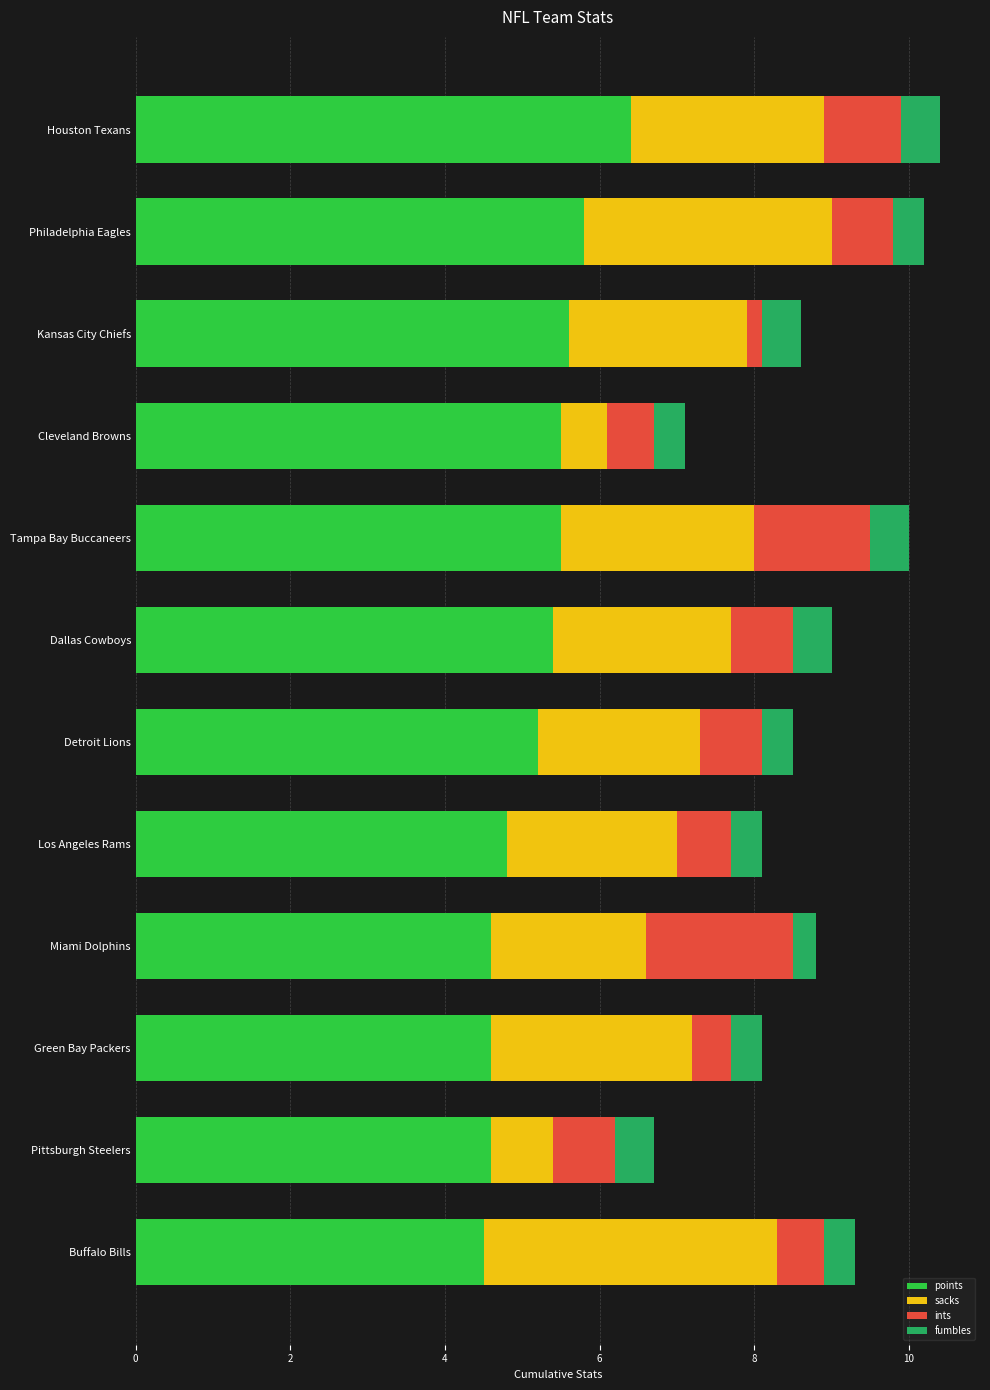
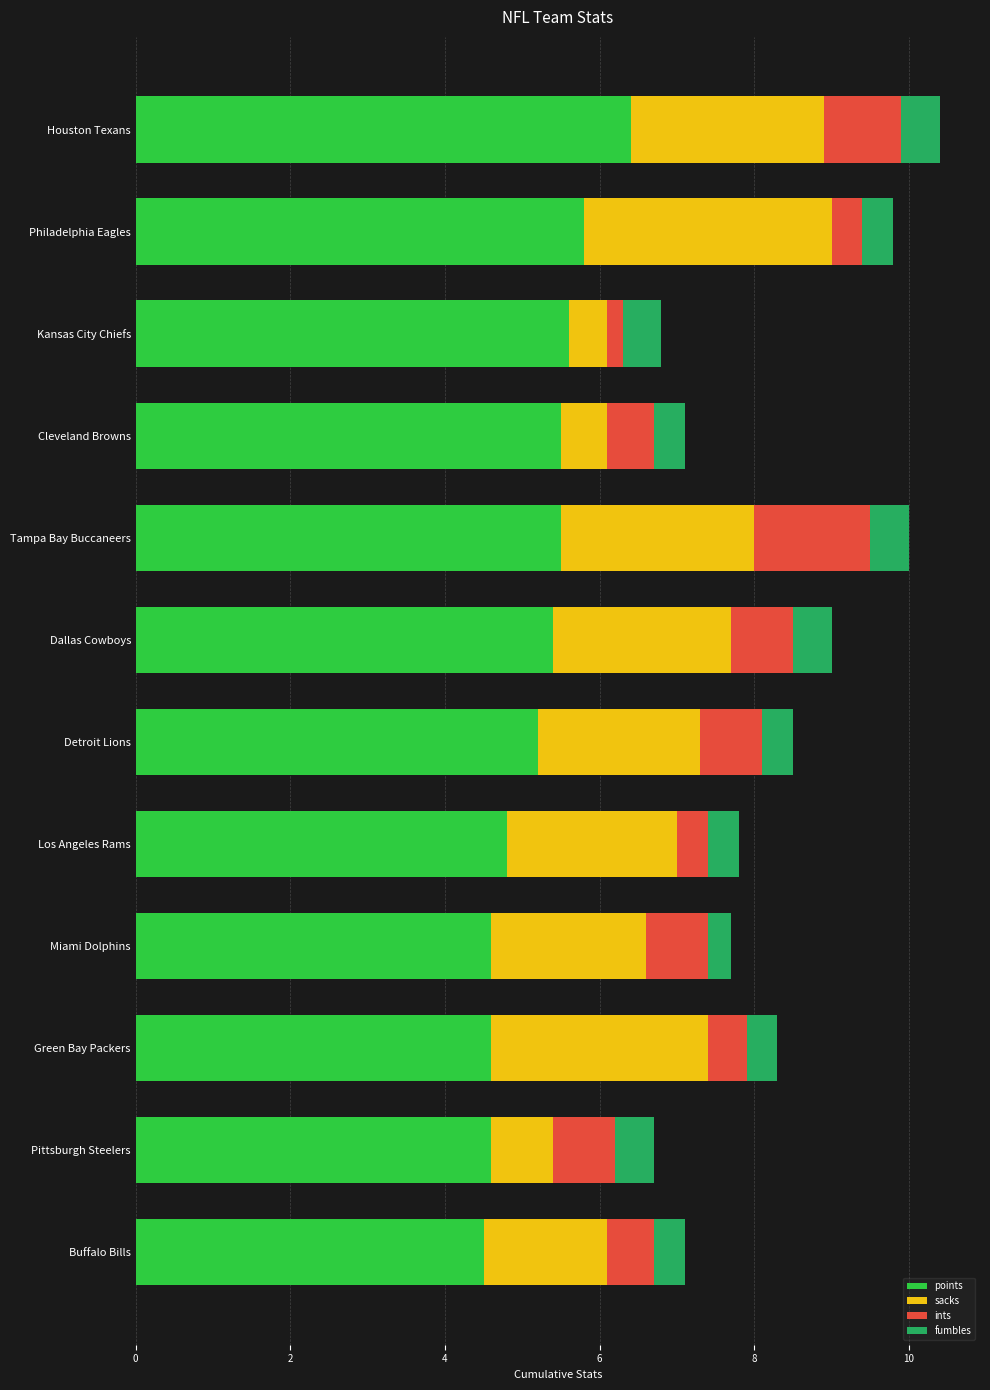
ints, Philadelphia Eagles: 0.8 -> 0.4
sacks, Kansas City Chiefs: 2.3 -> 0.5
ints, Los Angeles Rams: 0.7 -> 0.4
ints, Miami Dolphins: 1.9 -> 0.8
sacks, Green Bay Packers: 2.6 -> 2.8
sacks, Buffalo Bills: 3.8 -> 1.6
